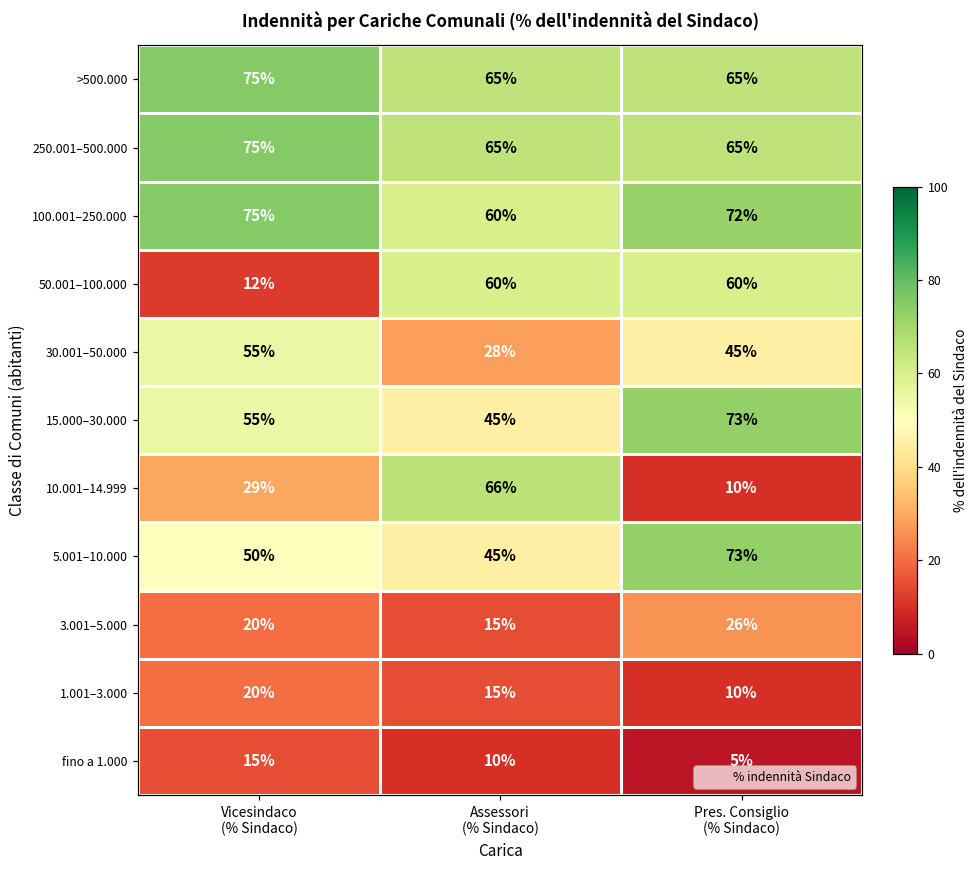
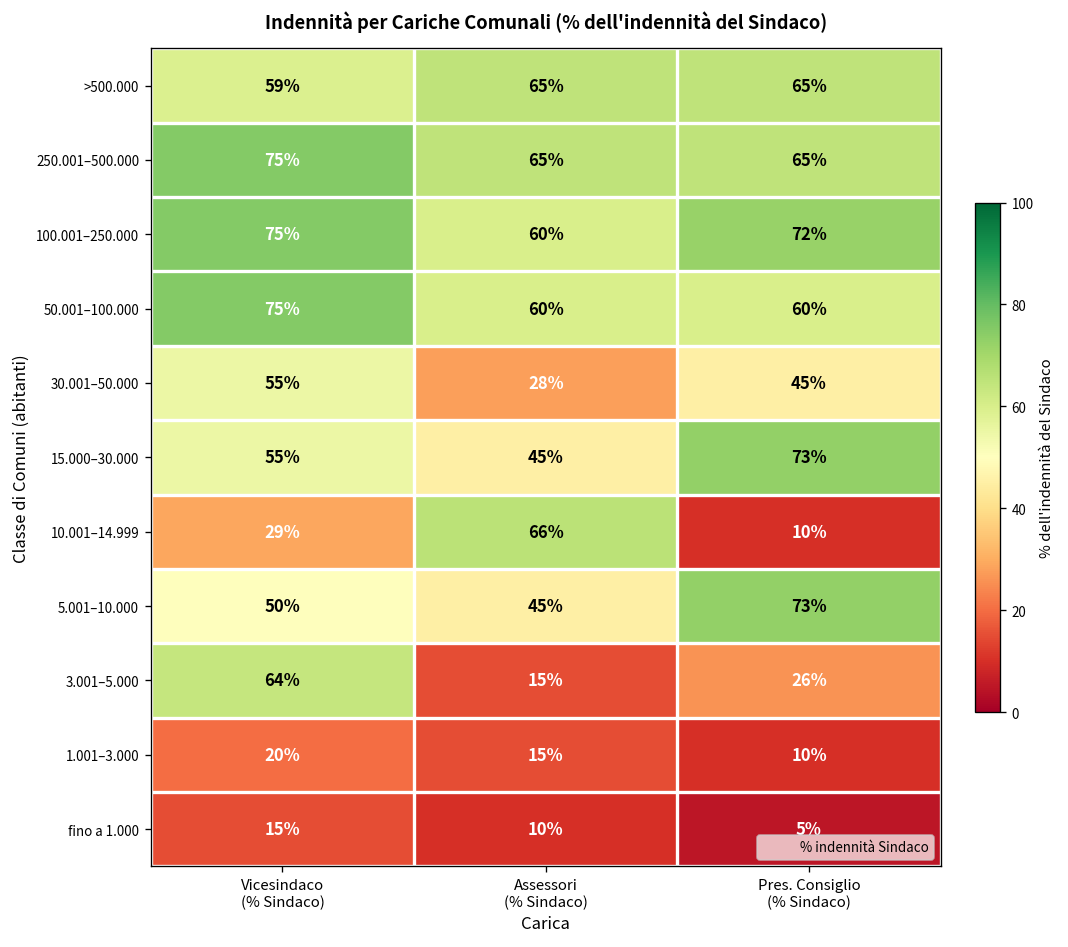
>500.000, Vicesindaco (% Sindaco): 75% -> 59%
50.001–100.000, Vicesindaco (% Sindaco): 12% -> 75%
3.001–5.000, Vicesindaco (% Sindaco): 20% -> 64%
